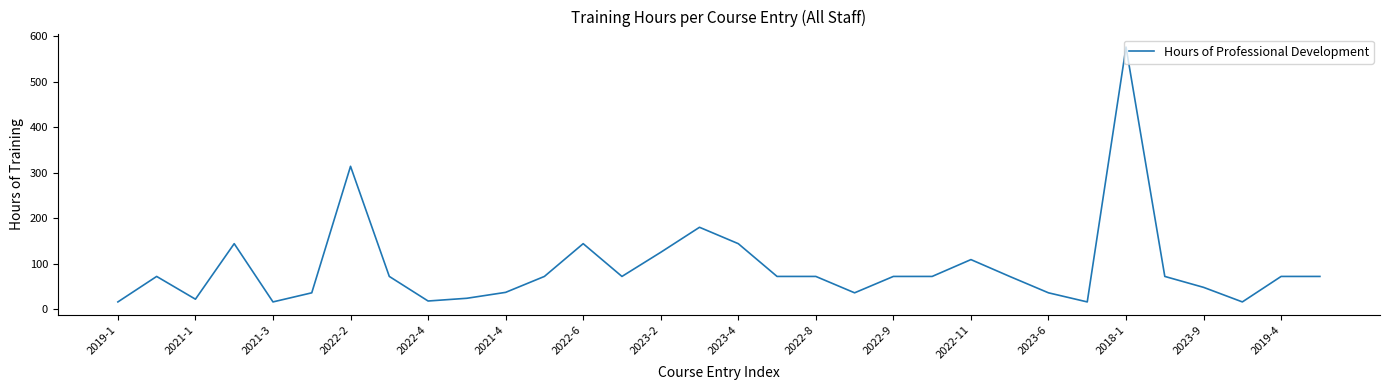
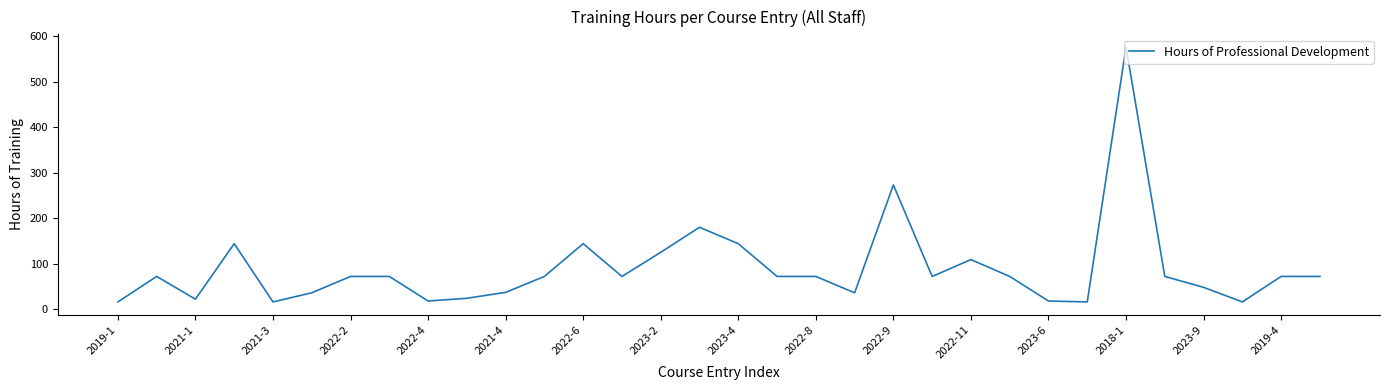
2022-2: 310 -> 70
2022-9: 70 -> 270
2023-6: 40 -> 20
